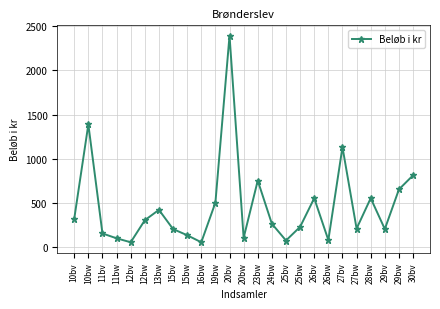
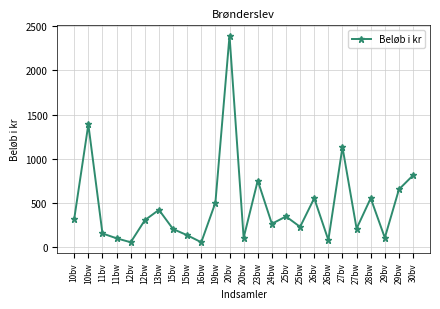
25bv: 100 -> 300
29bv: 200 -> 100
